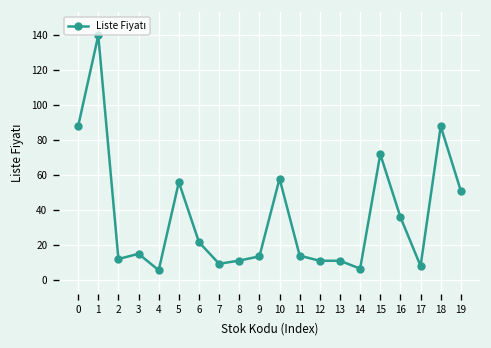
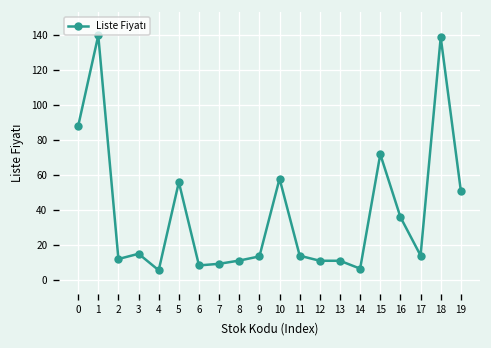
6: 22 -> 8
17: 8 -> 14
18: 88 -> 139
